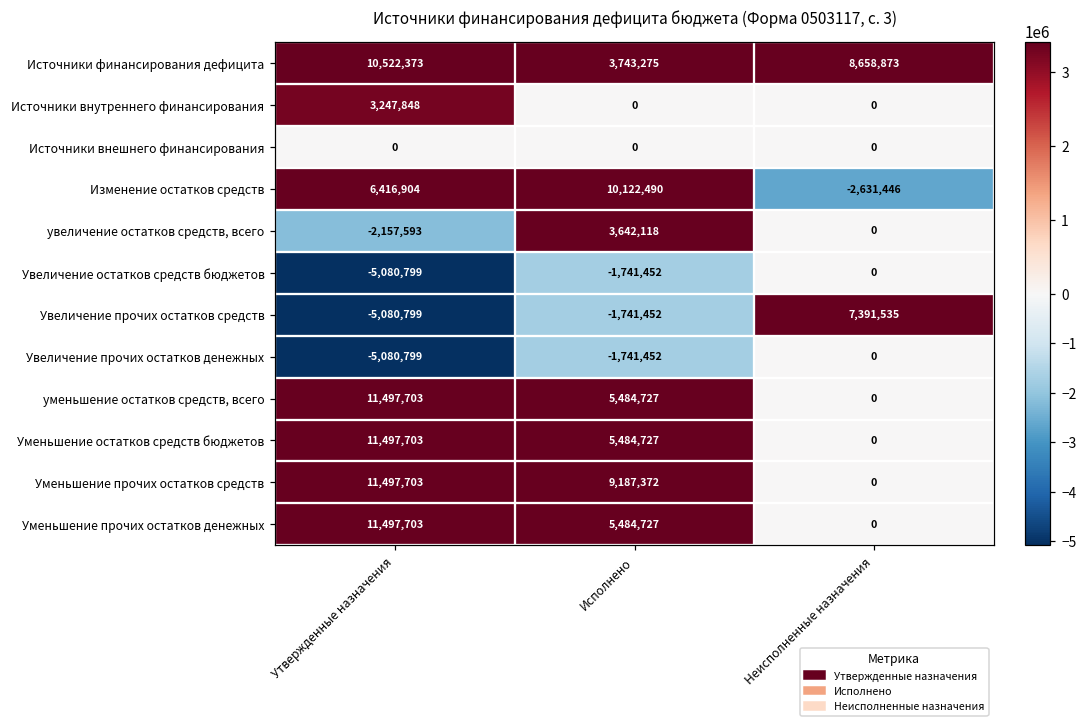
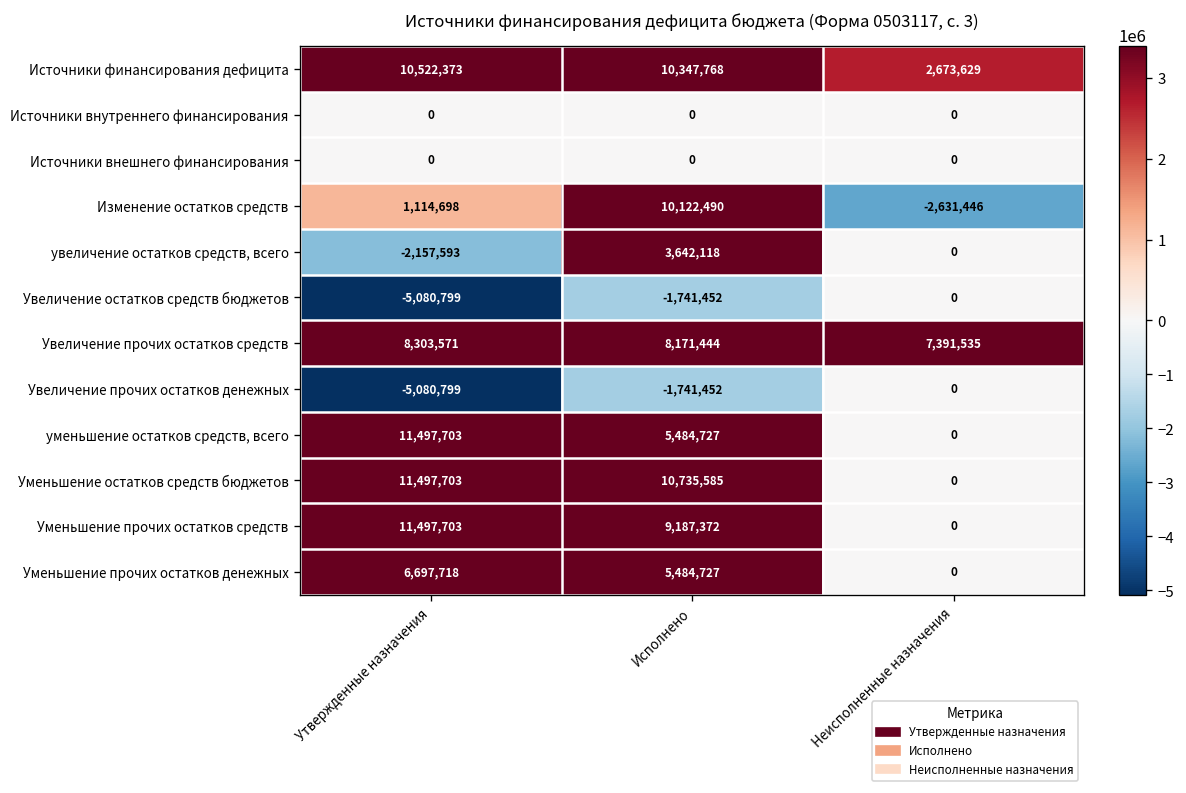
Источники финансирования дефицита, Исполнено: 3,743,275 -> 10,347,768
Источники финансирования дефицита, Неисполненные назначения: 8,658,873 -> 2,673,629
Источники внутреннего финансирования, Утвержденные назначения: 3,247,848 -> 0
Изменение остатков средств, Утвержденные назначения: 6,416,904 -> 1,114,698
Увеличение прочих остатков средств, Утвержденные назначения: -5,080,799 -> 8,303,571
Увеличение прочих остатков средств, Исполнено: -1,741,452 -> 8,171,444
Уменьшение остатков средств бюджетов, Исполнено: 5,484,727 -> 10,735,585
Уменьшение прочих остатков денежных, Утвержденные назначения: 11,497,703 -> 6,697,718
